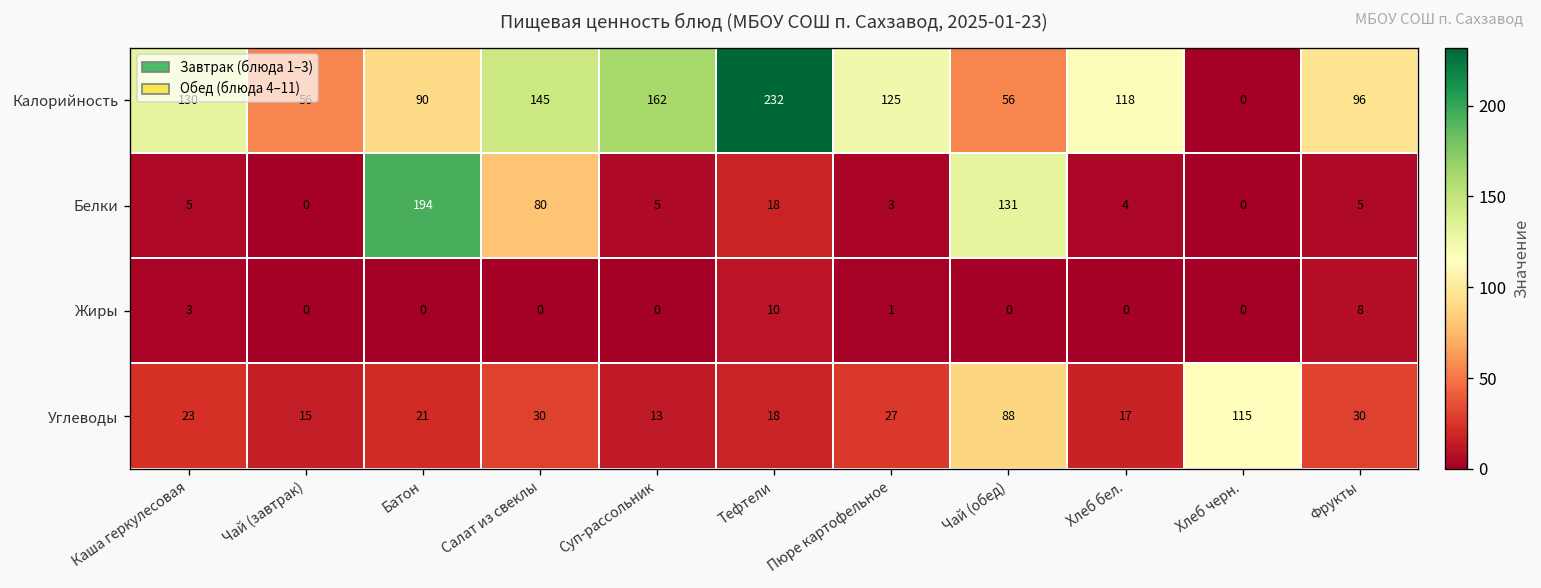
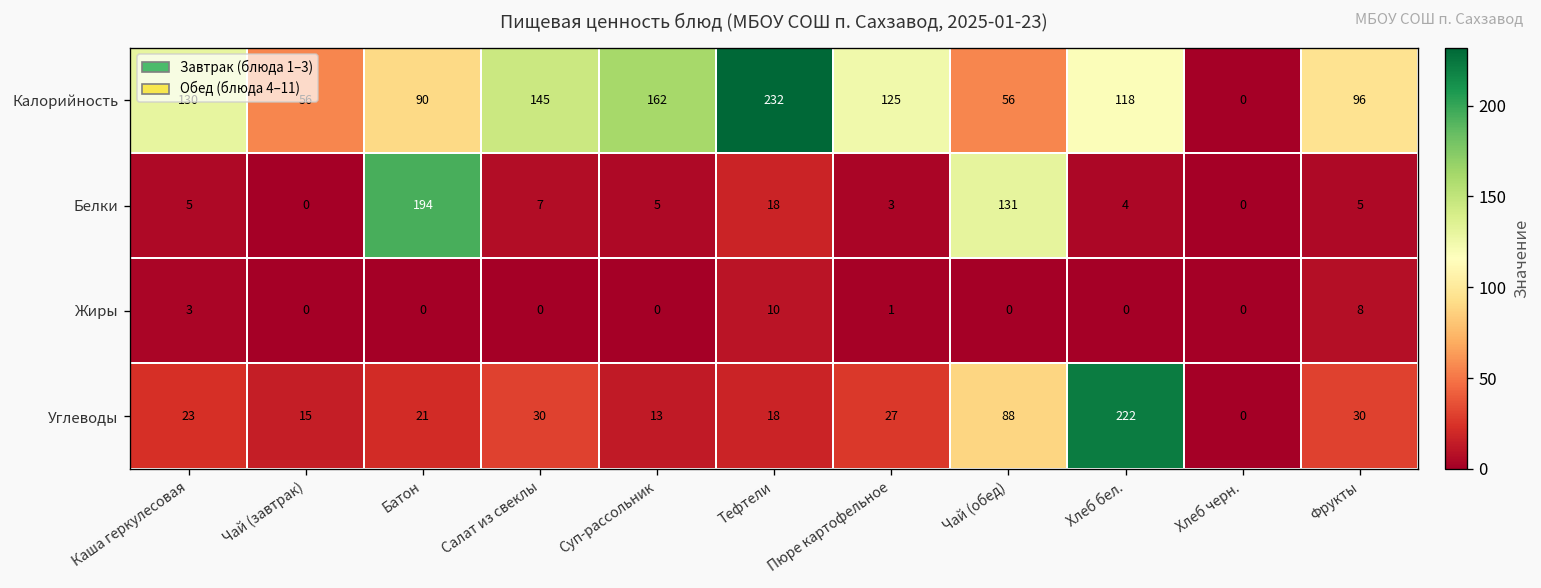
Белки, Салат из свеклы: 80 -> 7
Углеводы, Хлеб бел.: 17 -> 222
Углеводы, Хлеб черн.: 115 -> 0
